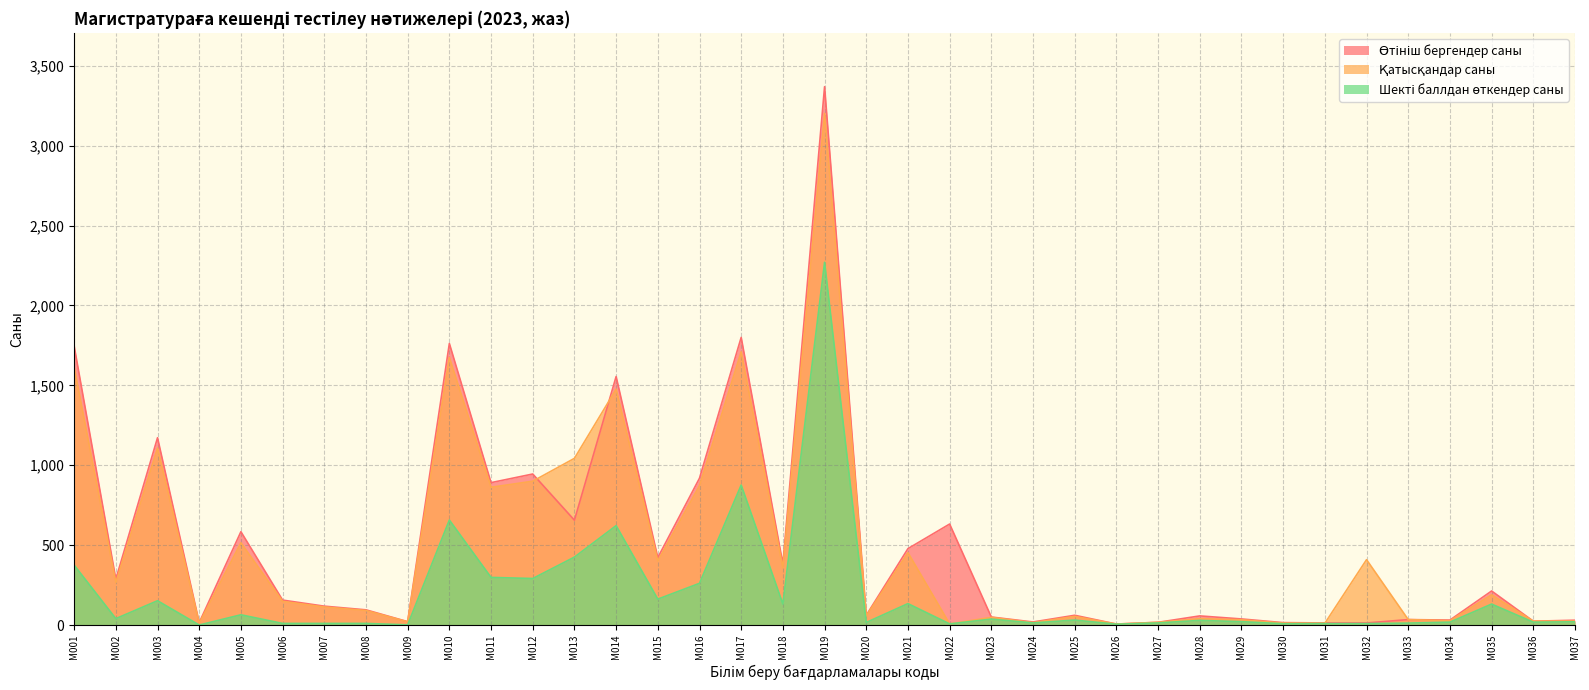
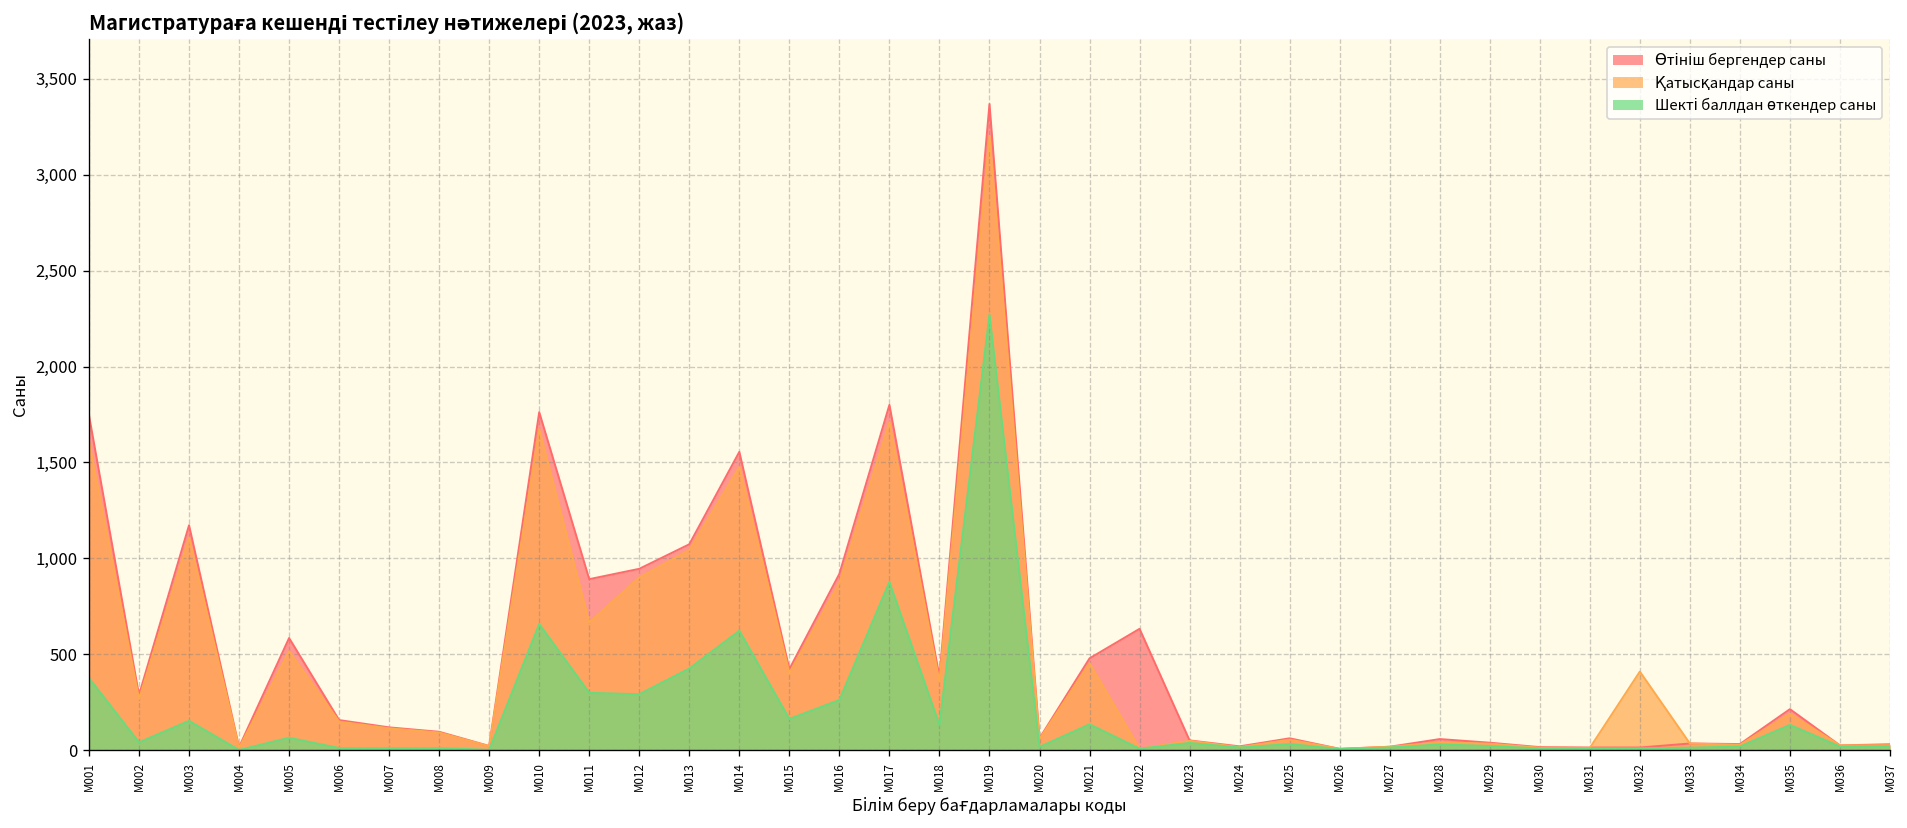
Қатысқандар саны, M011: 860 -> 670
Өтініш бергендер саны, M013: 660 -> 1,070
